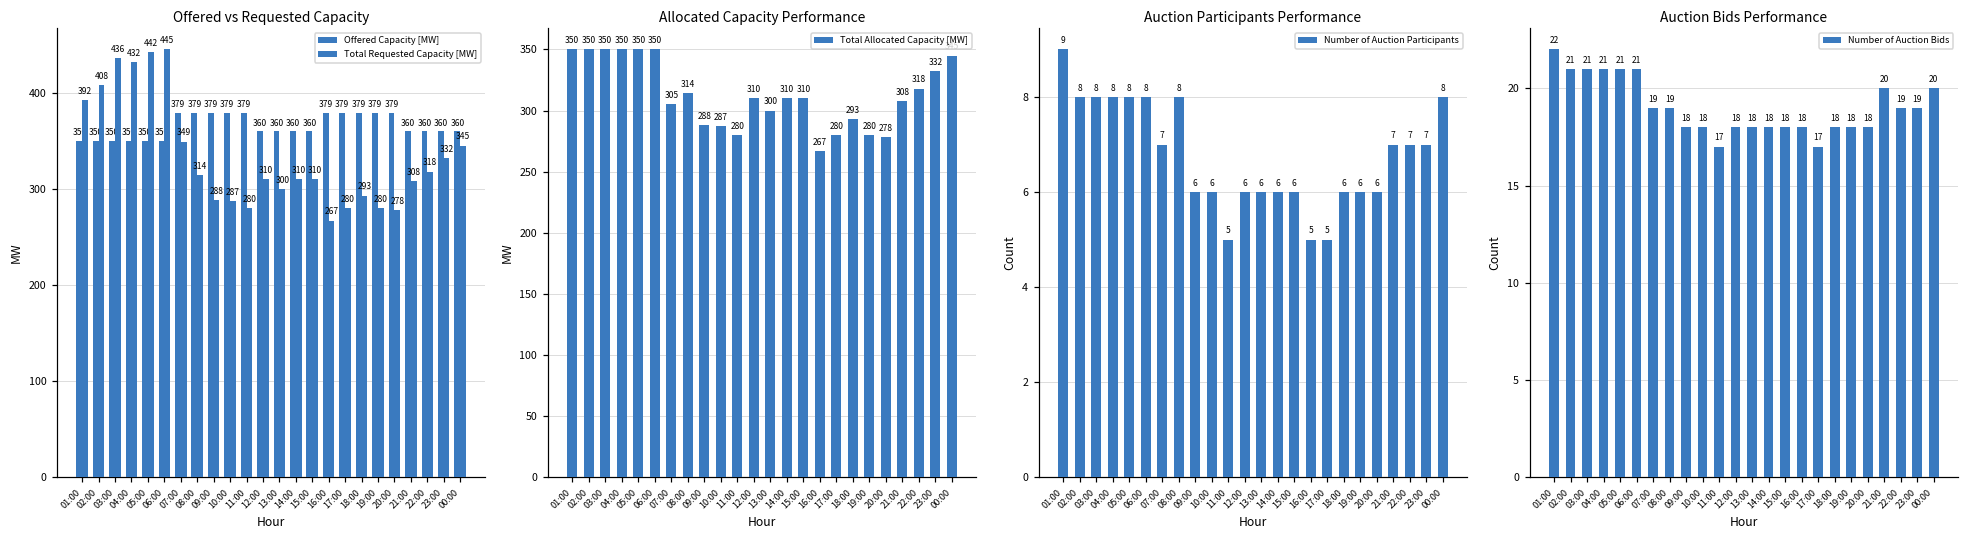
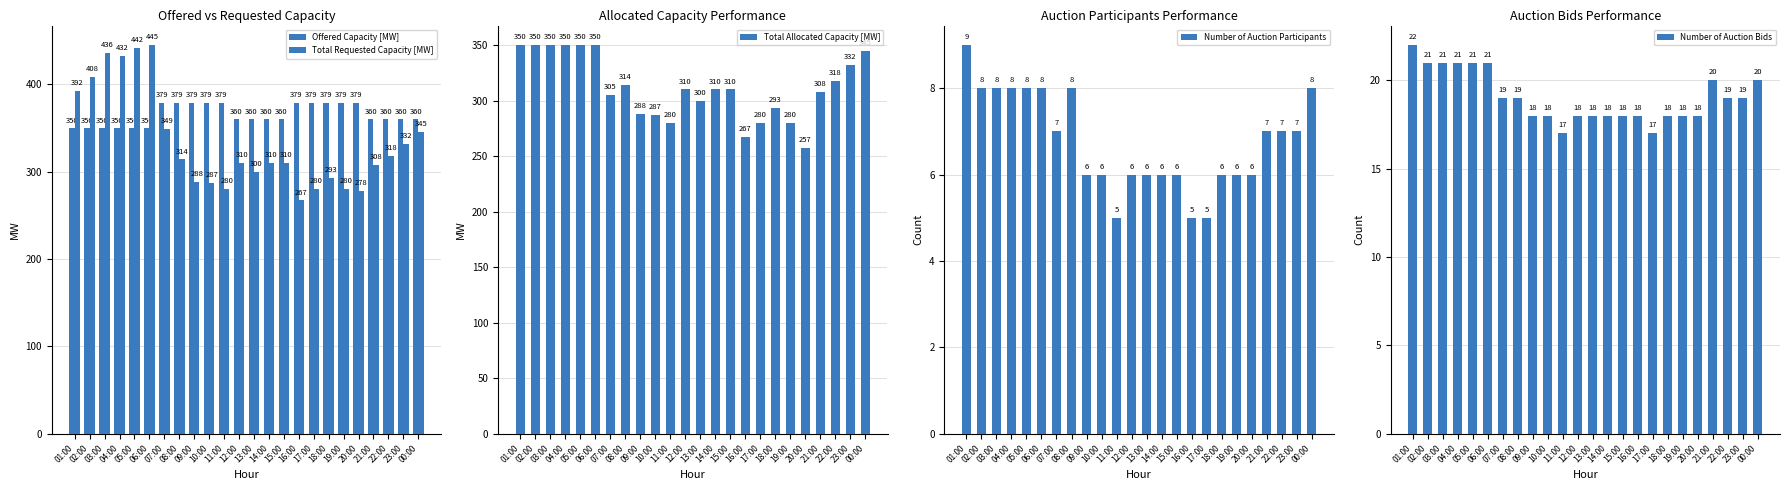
Allocated Capacity Performance, 20:00: 278 -> 257
